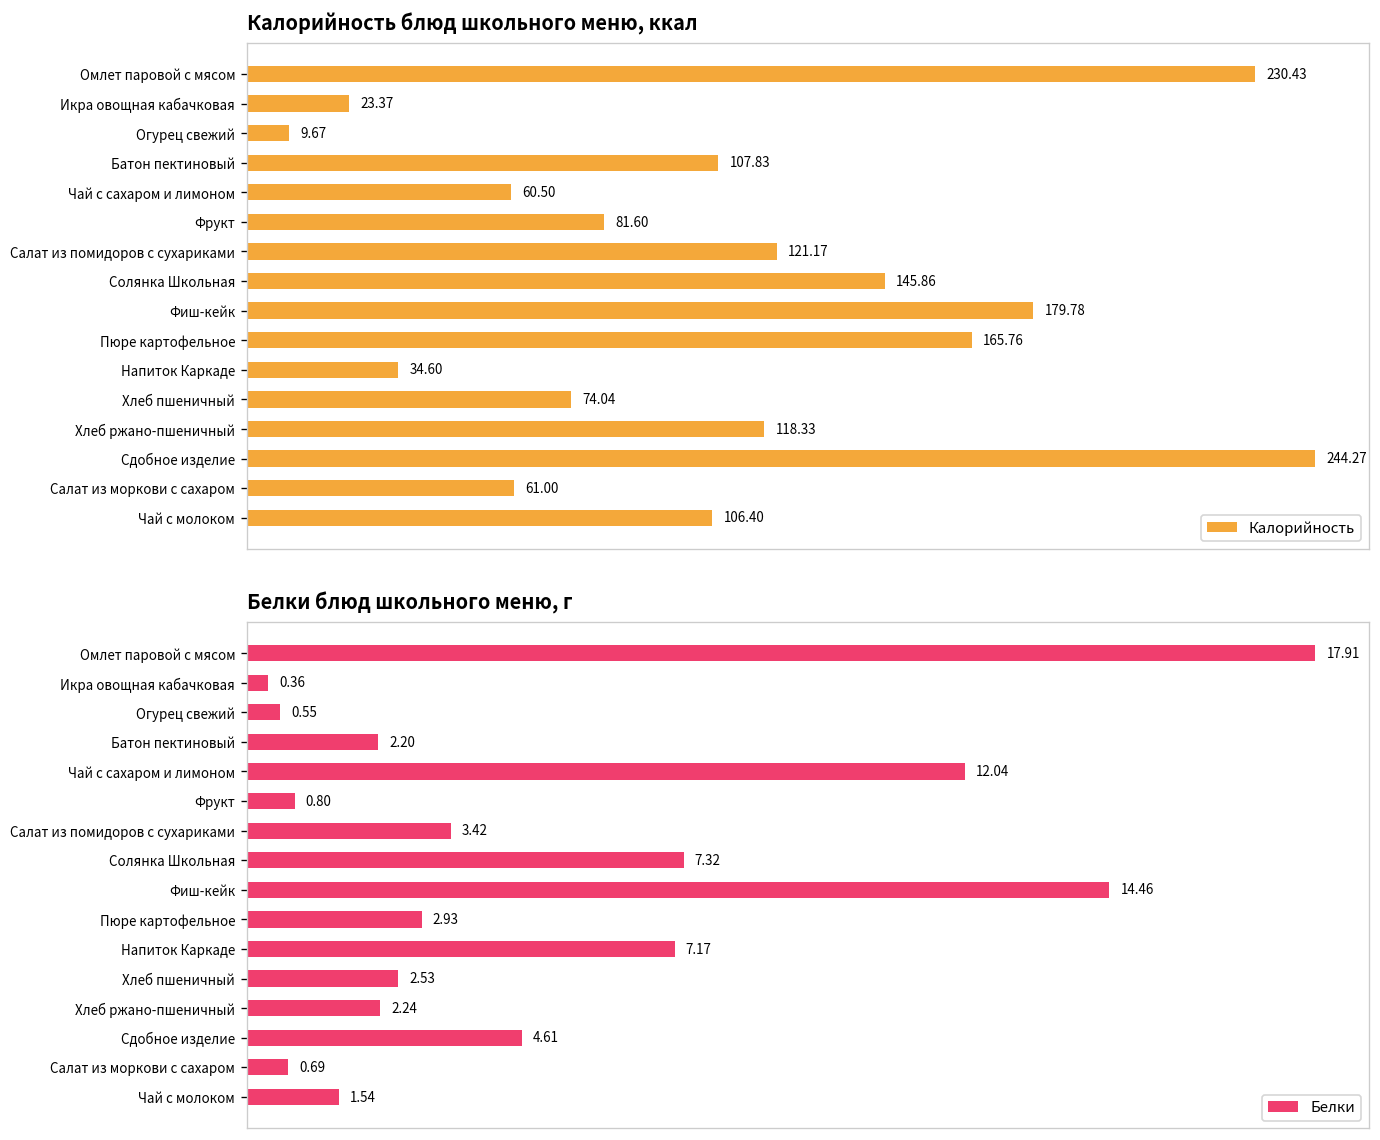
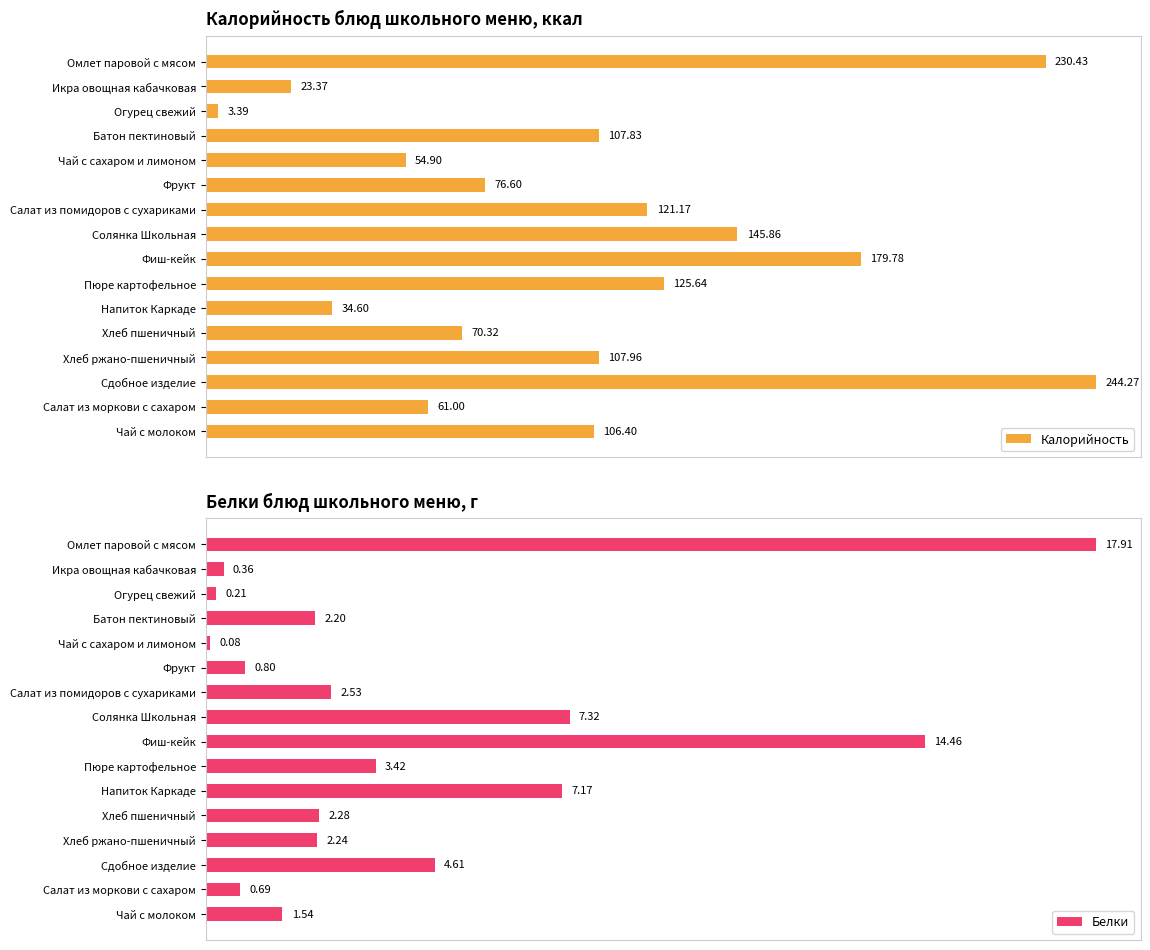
Калорийность блюд школьного меню, ккал, Огурец свежий: 9.67 -> 3.39
Калорийность блюд школьного меню, ккал, Чай с сахаром и лимоном: 60.50 -> 54.90
Калорийность блюд школьного меню, ккал, Фрукт: 81.60 -> 76.60
Калорийность блюд школьного меню, ккал, Пюре картофельное: 165.76 -> 125.64
Калорийность блюд школьного меню, ккал, Хлеб пшеничный: 74.04 -> 70.32
Калорийность блюд школьного меню, ккал, Хлеб ржано-пшеничный: 118.33 -> 107.96
Белки блюд школьного меню, г, Огурец свежий: 0.55 -> 0.21
Белки блюд школьного меню, г, Чай с сахаром и лимоном: 12.04 -> 0.08
Белки блюд школьного меню, г, Салат из помидоров с сухариками: 3.42 -> 2.53
Белки блюд школьного меню, г, Пюре картофельное: 2.93 -> 3.42
Белки блюд школьного меню, г, Хлеб пшеничный: 2.53 -> 2.28
